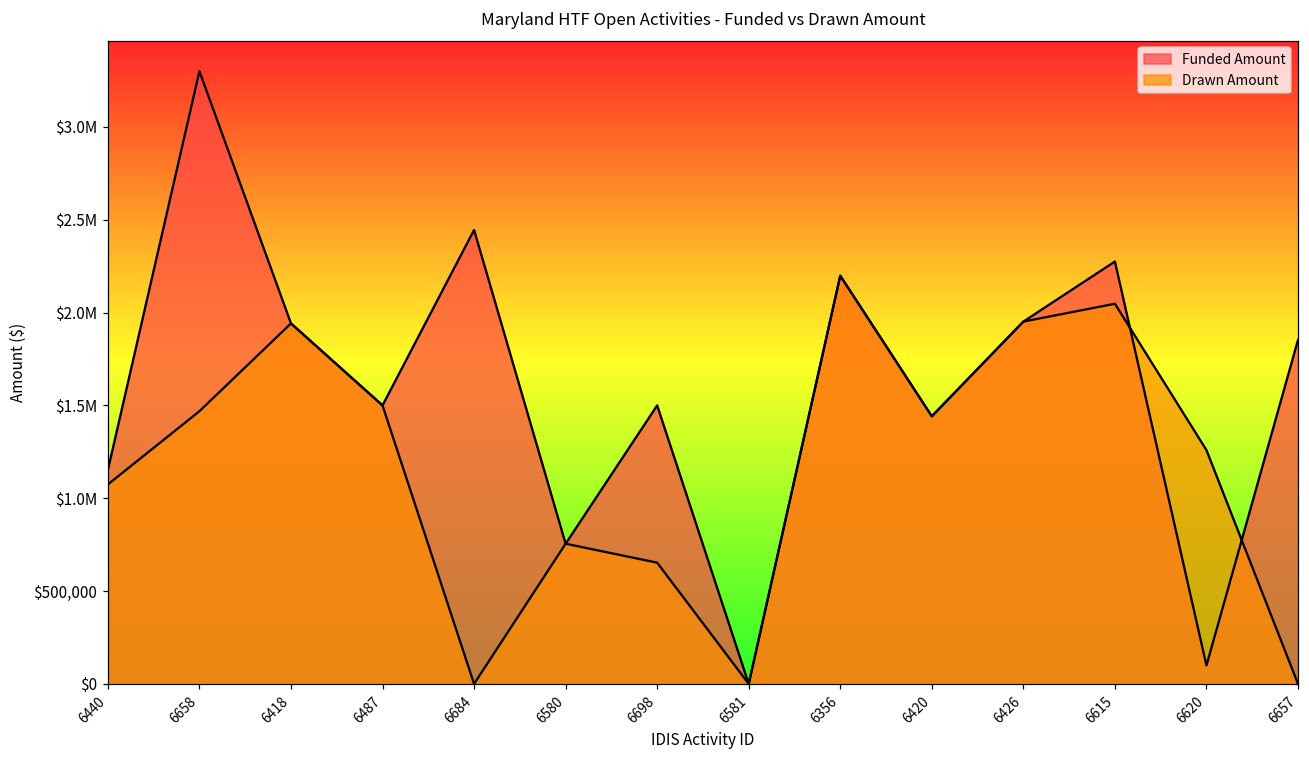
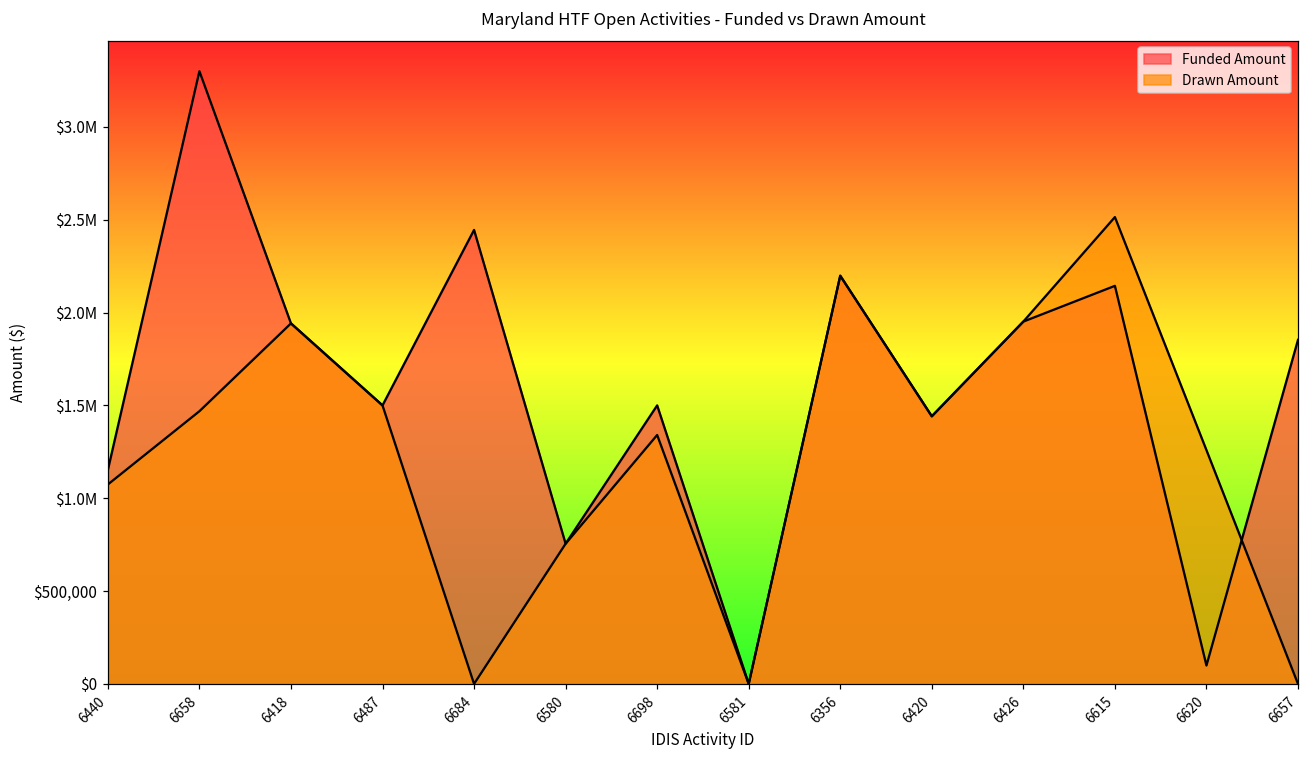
Drawn Amount, 6698: $650,000 -> $1,340,000
Funded Amount, 6615: $2,280,000 -> $2,140,000
Drawn Amount, 6615: $2,050,000 -> $2,510,000
